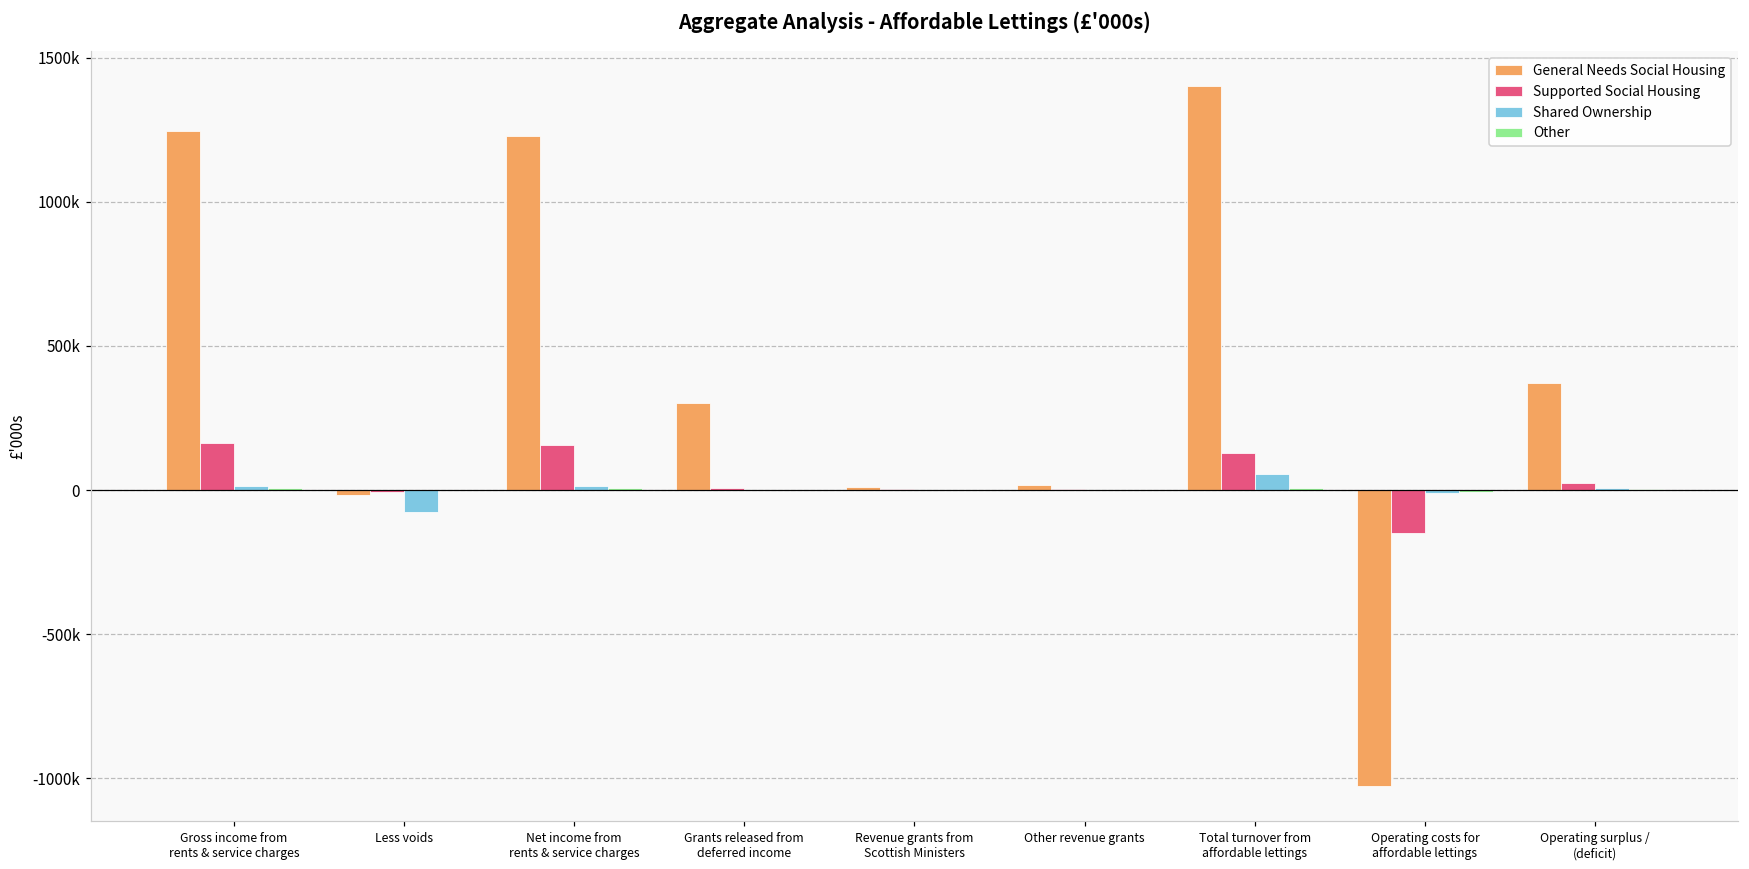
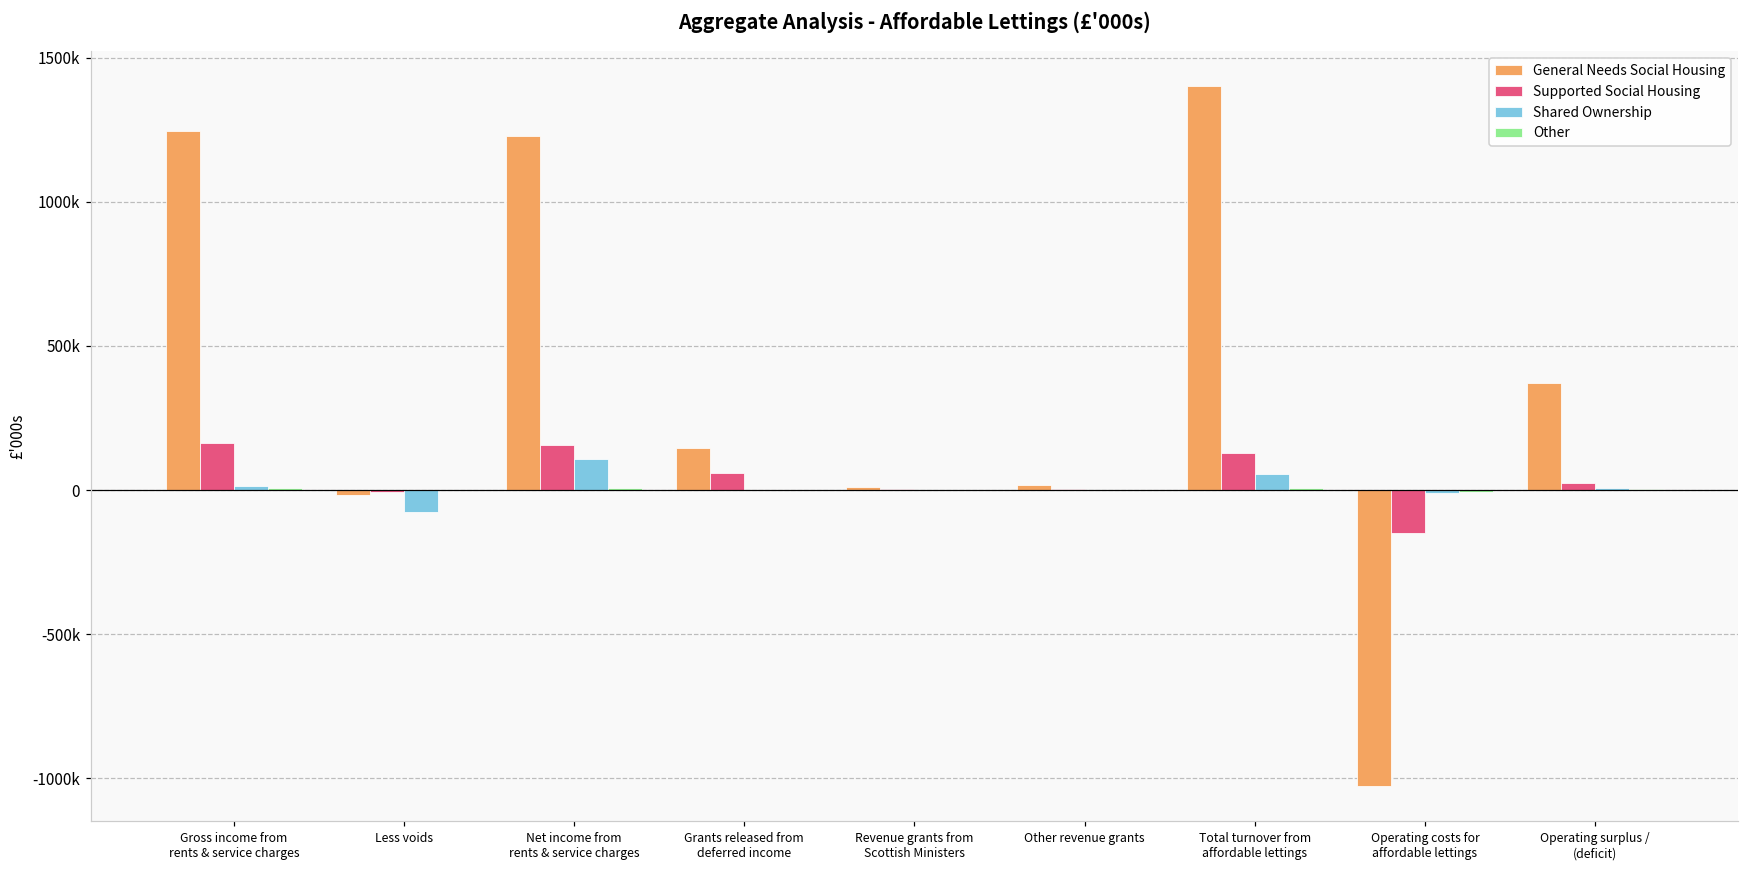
Shared Ownership, Net income from rents & service charges: 10000 -> 110000
General Needs Social Housing, Grants released from deferred income: 300000 -> 150000
Supported Social Housing, Grants released from deferred income: 10000 -> 60000
